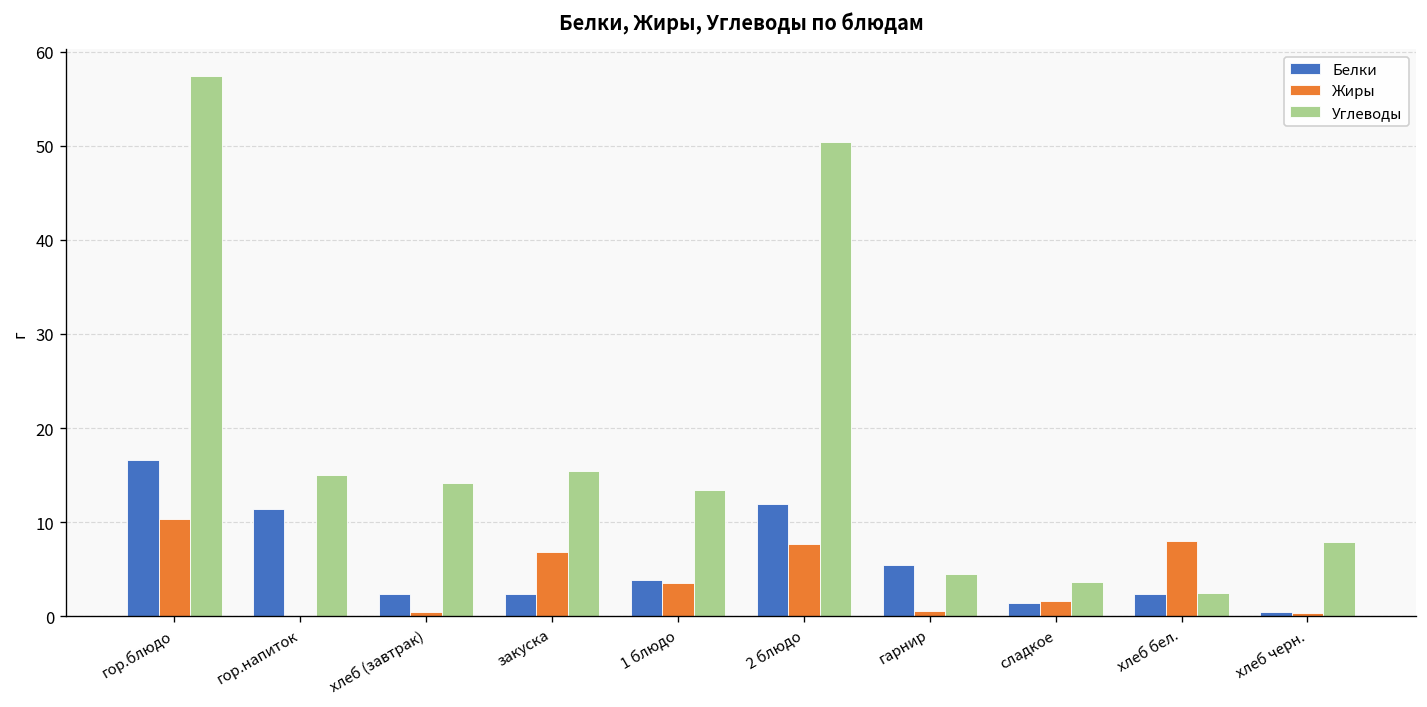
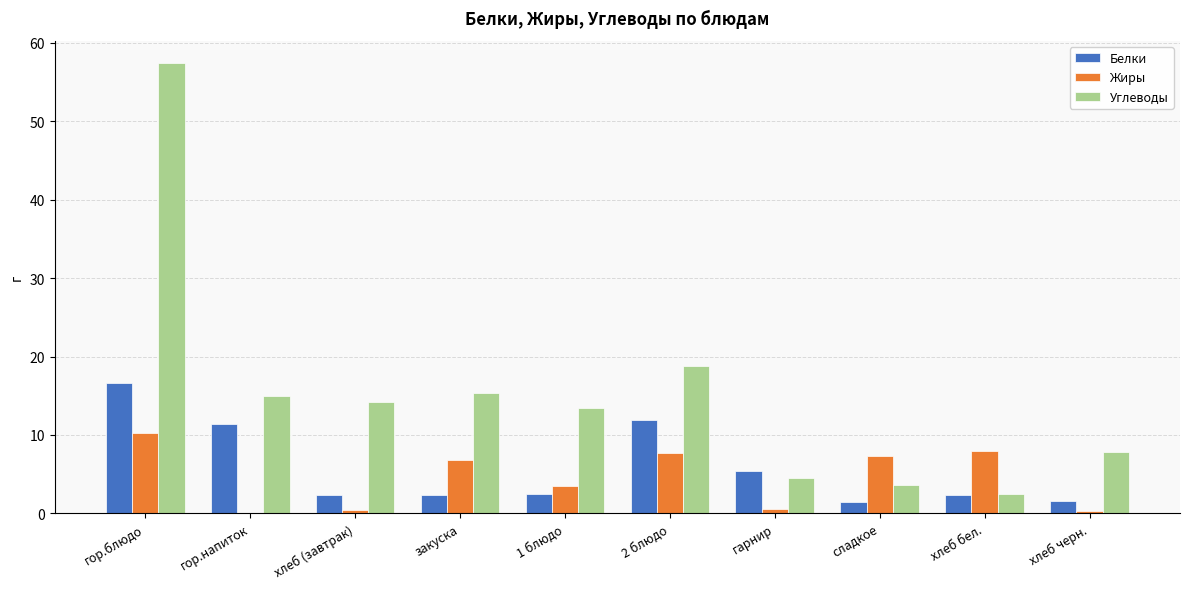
Белки, 1 блюдо: 4 -> 3
Углеводы, 2 блюдо: 50 -> 19
Жиры, сладкое: 2 -> 7
Белки, хлеб черн.: 1 -> 2
